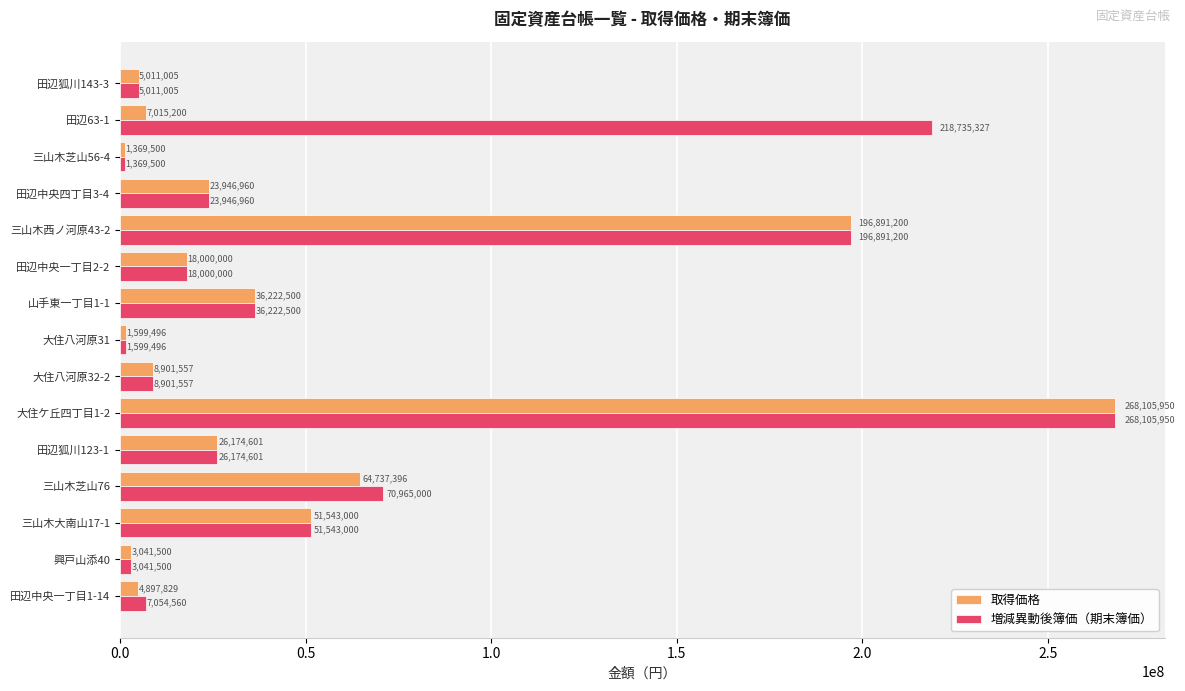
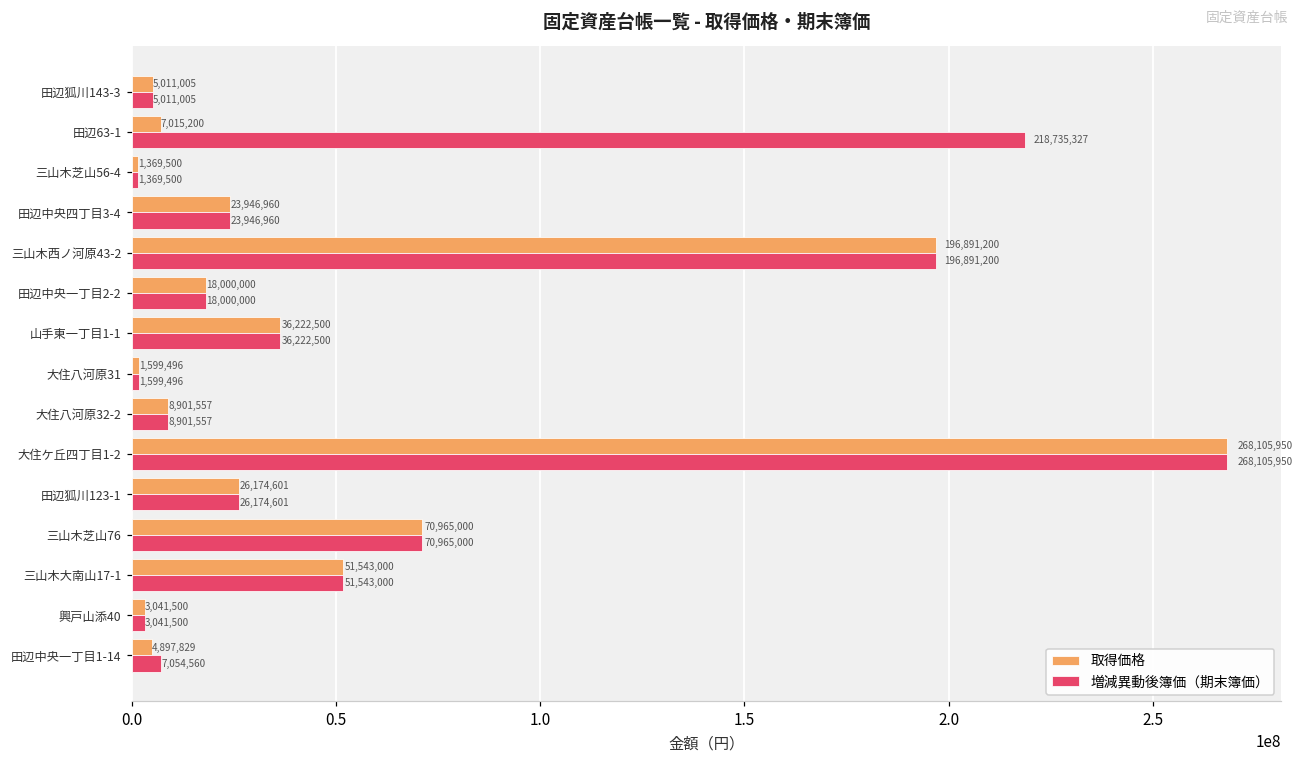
取得価格, 三山木芝山76: 64,737,396 -> 70,965,000
